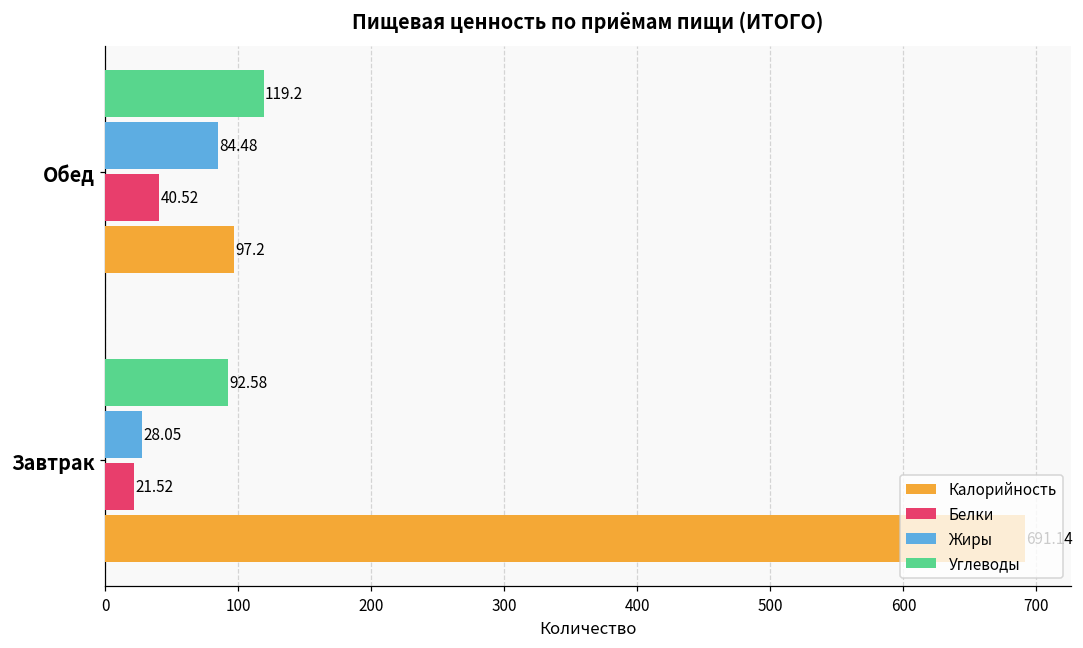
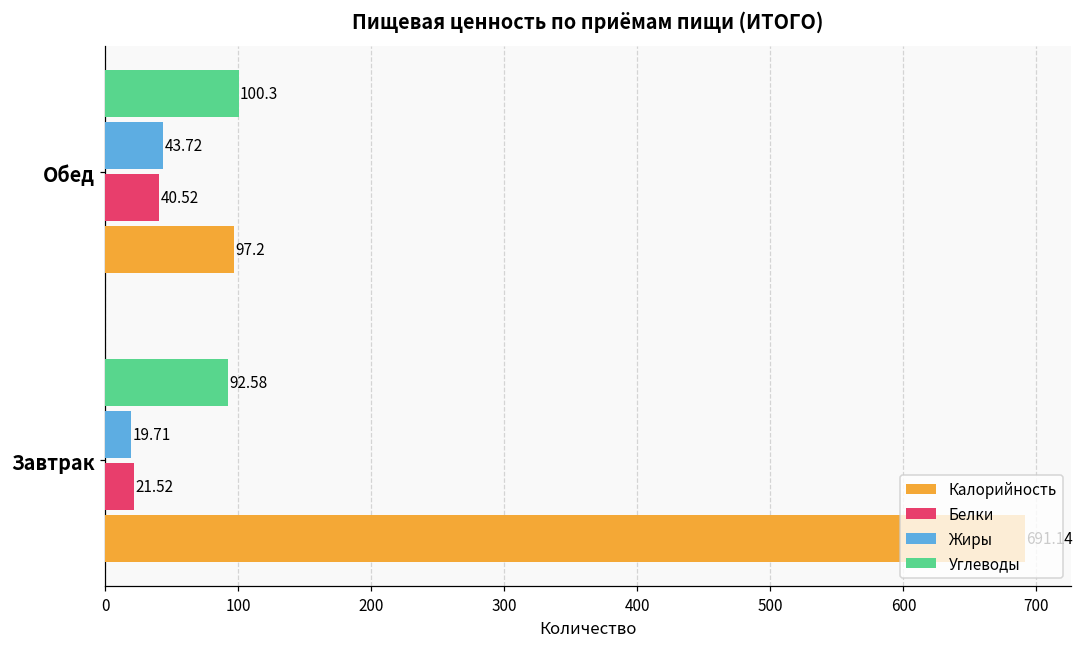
Углеводы, Обед: 119.2 -> 100.3
Жиры, Обед: 84.48 -> 43.72
Жиры, Завтрак: 28.05 -> 19.71
